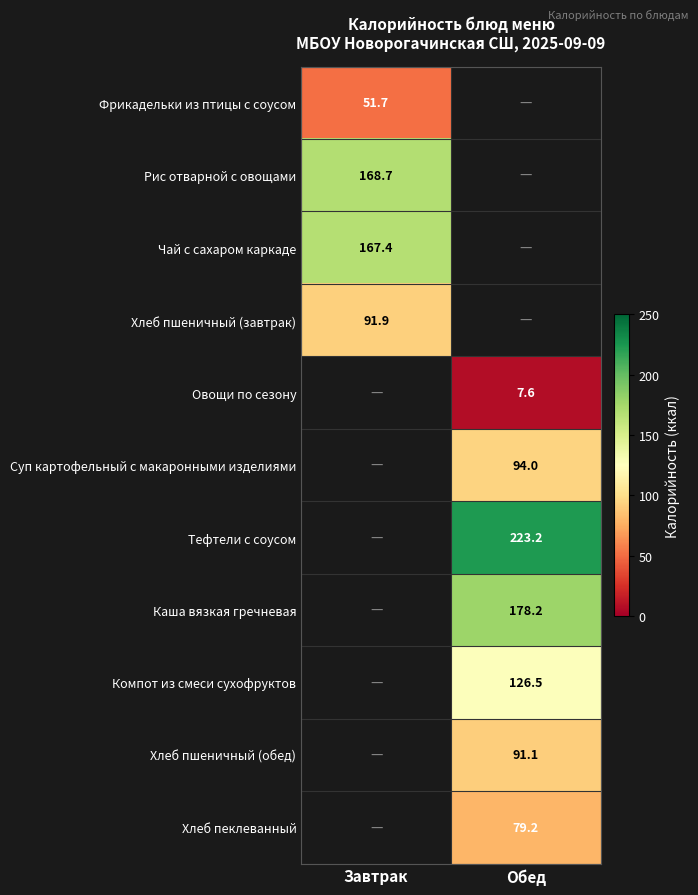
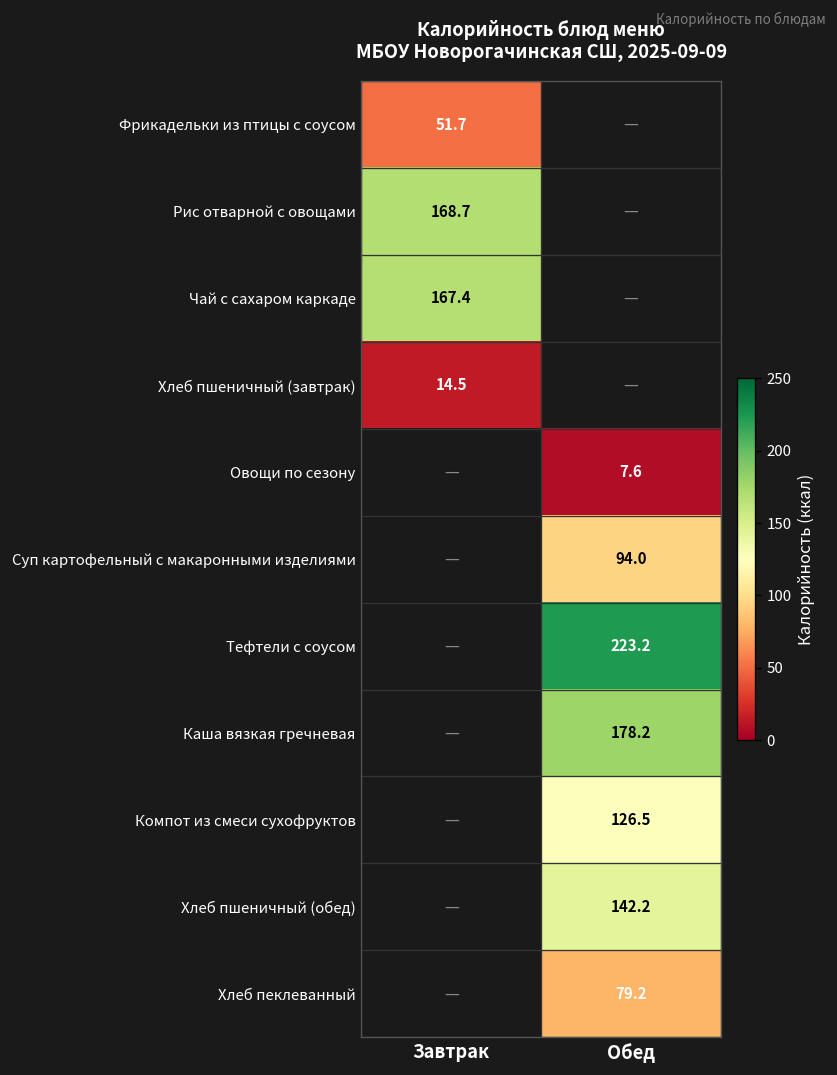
Хлеб пшеничный (завтрак), Завтрак: 91.9 -> 14.5
Хлеб пшеничный (обед), Обед: 91.1 -> 142.2
